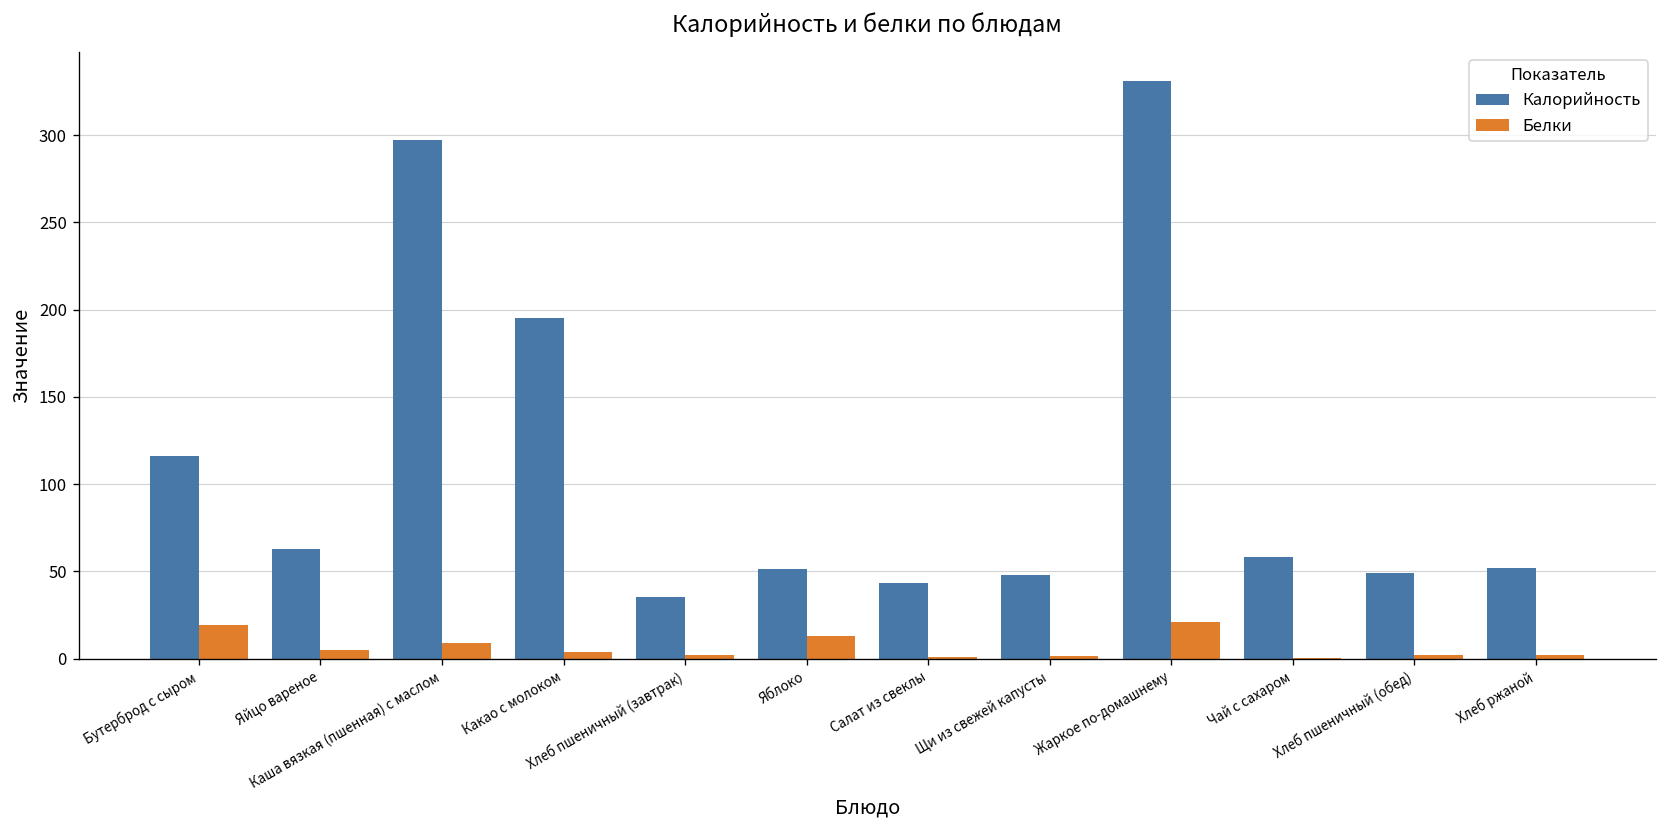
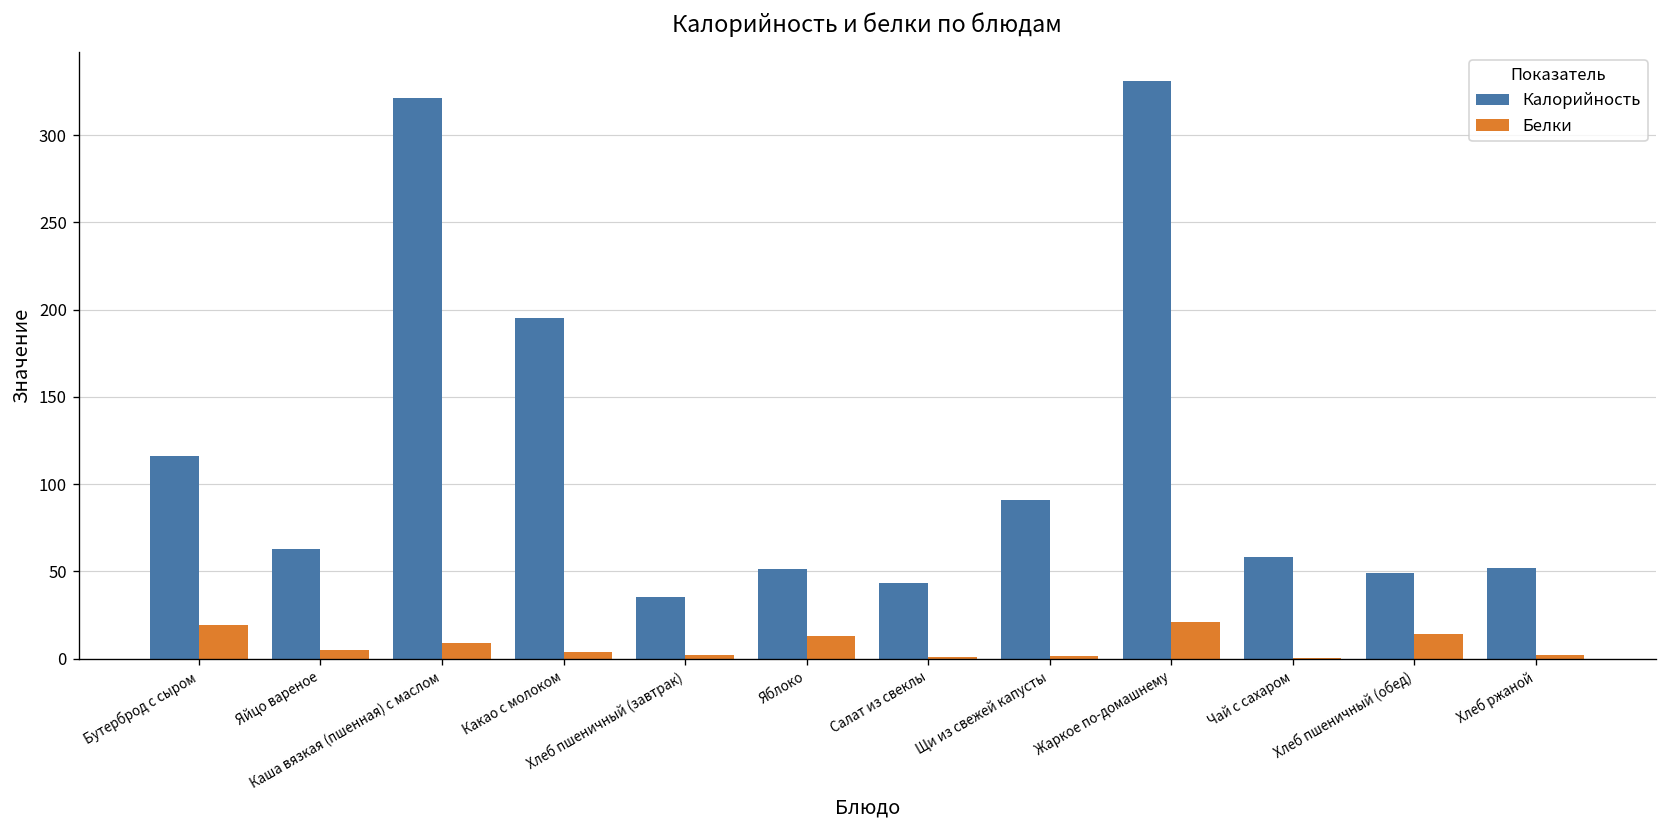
Калорийность, Каша вязкая (пшенная) с маслом: 297 -> 321
Калорийность, Щи из свежей капусты: 48 -> 91
Белки, Хлеб пшеничный (обед): 2 -> 14
